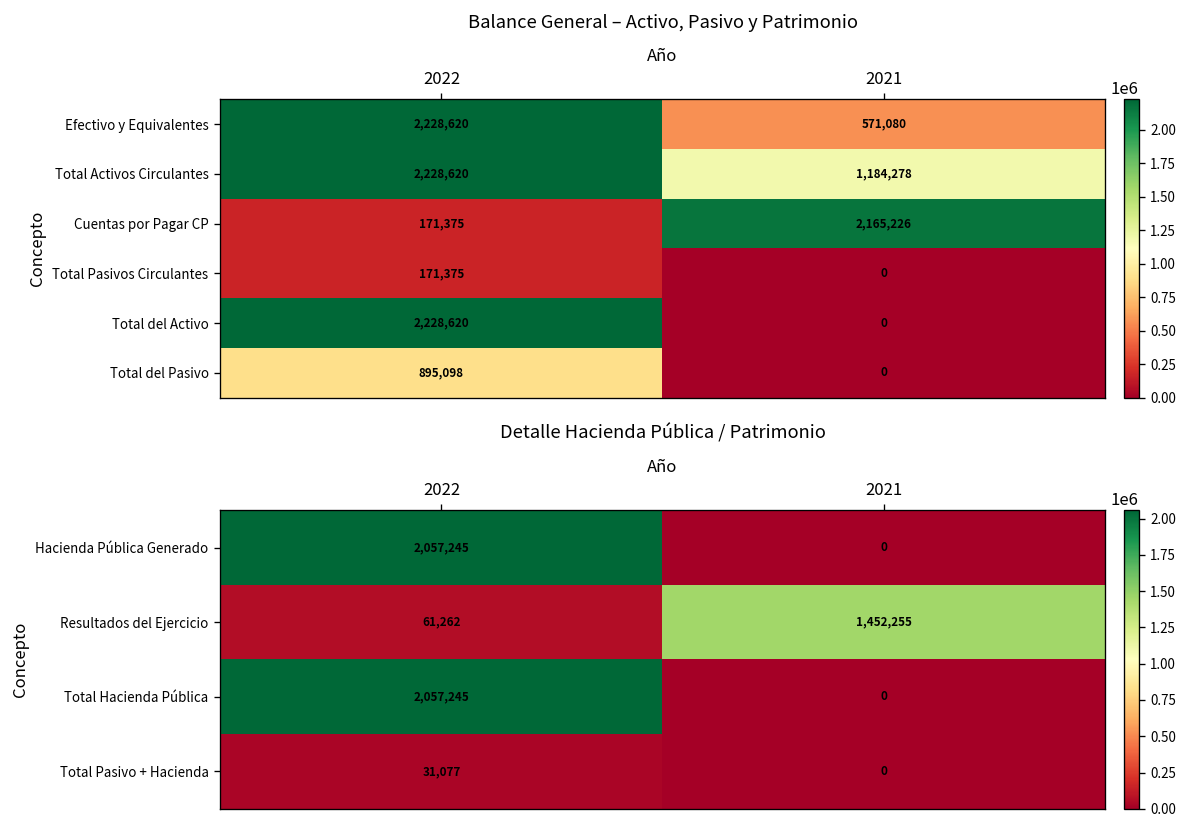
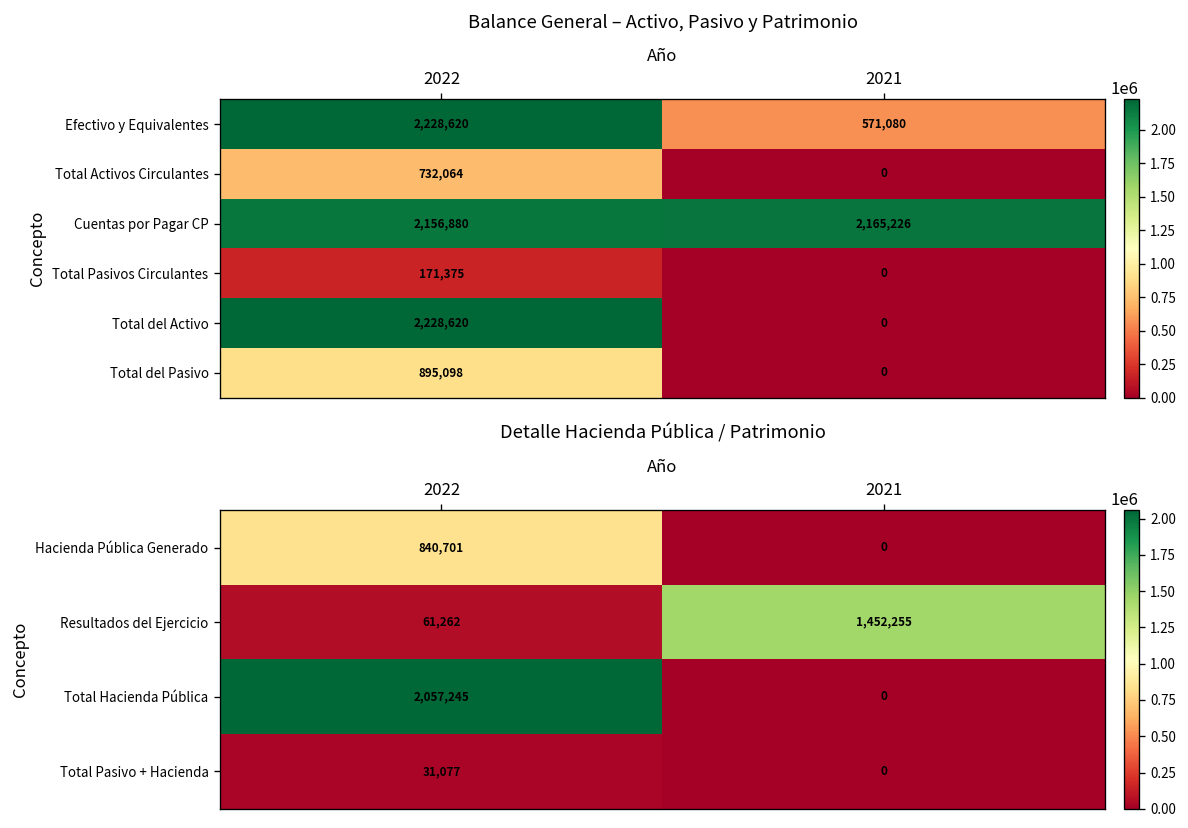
Balance General – Activo, Pasivo y Patrimonio, Total Activos Circulantes, 2022: 2,228,620 -> 732,064
Balance General – Activo, Pasivo y Patrimonio, Total Activos Circulantes, 2021: 1,184,278 -> 0
Balance General – Activo, Pasivo y Patrimonio, Cuentas por Pagar CP, 2022: 171,375 -> 2,156,880
Detalle Hacienda Pública / Patrimonio, Hacienda Pública Generado, 2022: 2,057,245 -> 840,701
